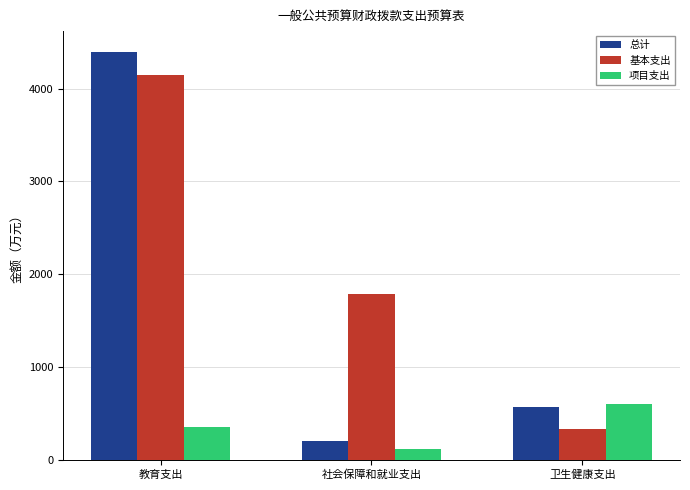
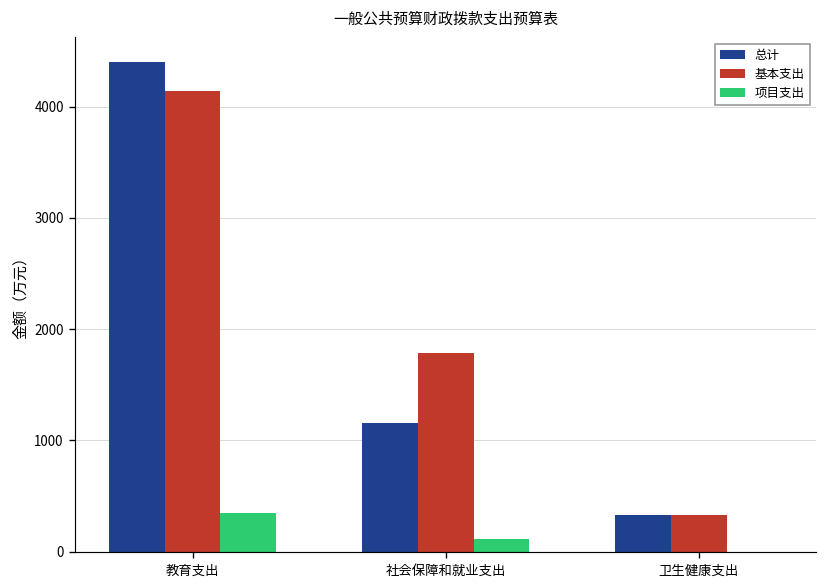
总计, 社会保障和就业支出: 200 -> 1200
总计, 卫生健康支出: 600 -> 300
项目支出, 卫生健康支出: 600 -> 0
